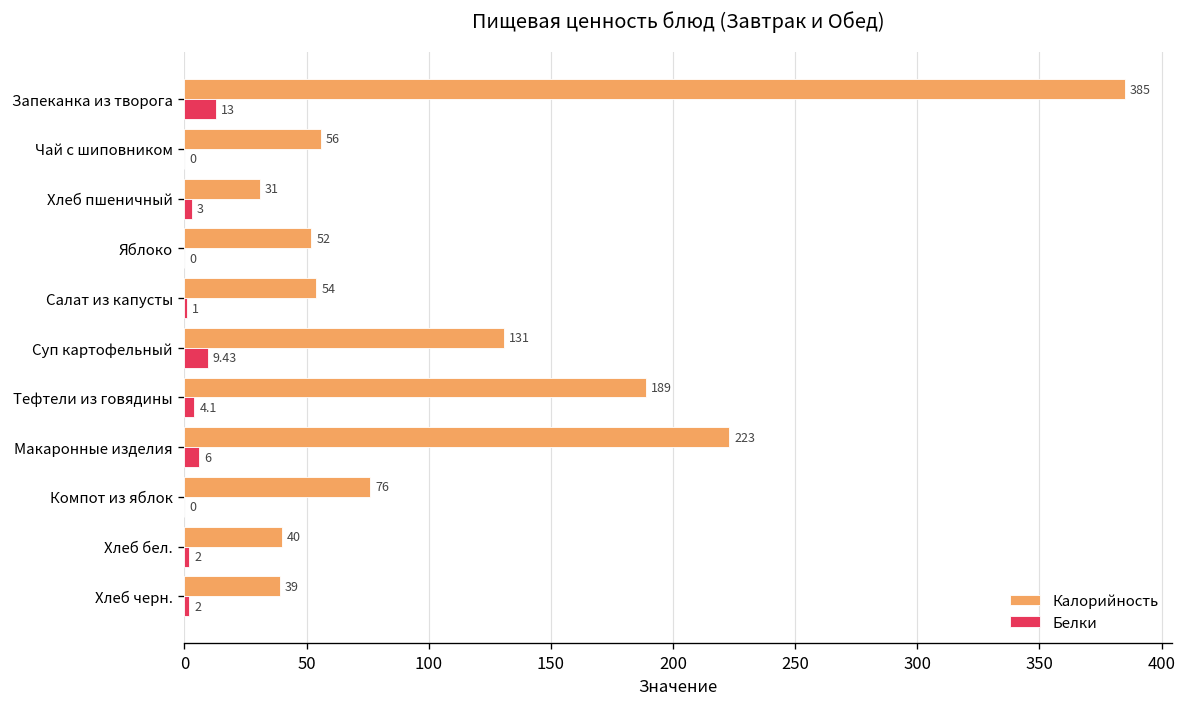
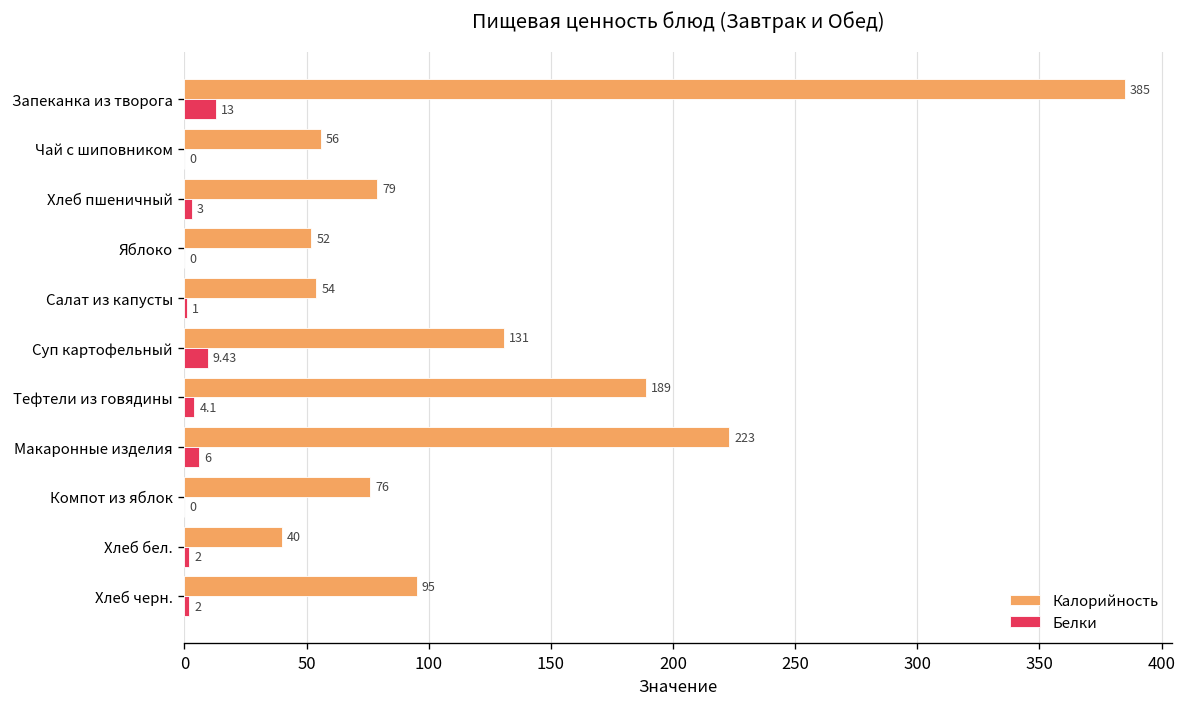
Калорийность, Хлеб пшеничный: 31 -> 79
Калорийность, Хлеб черн.: 39 -> 95
